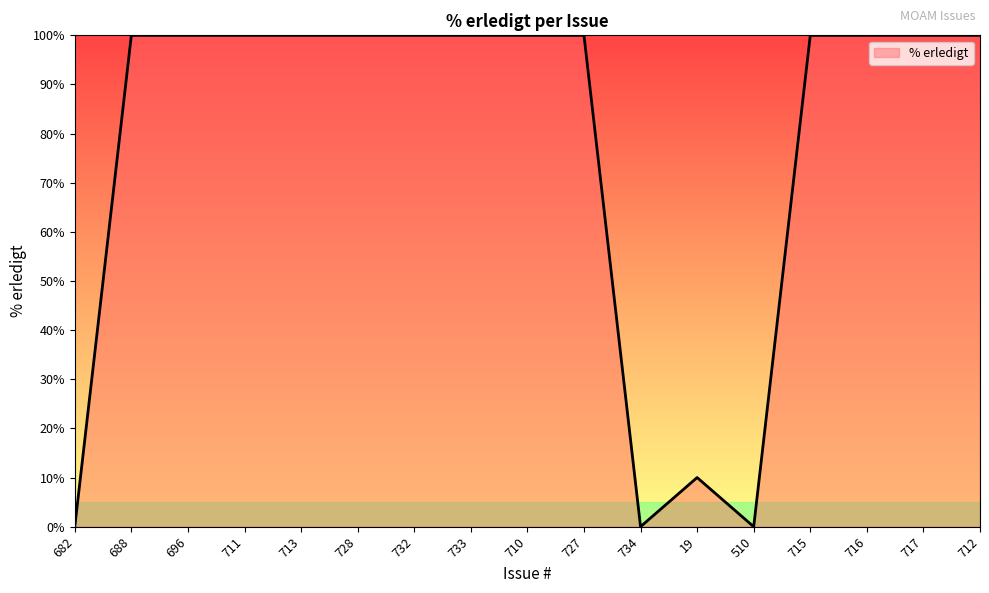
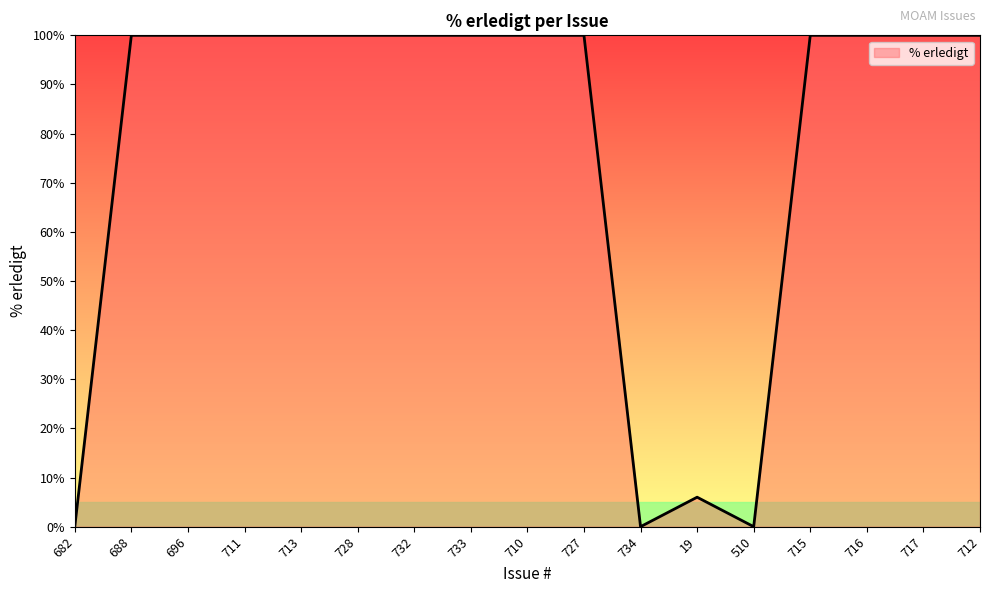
19: 10% -> 6%
